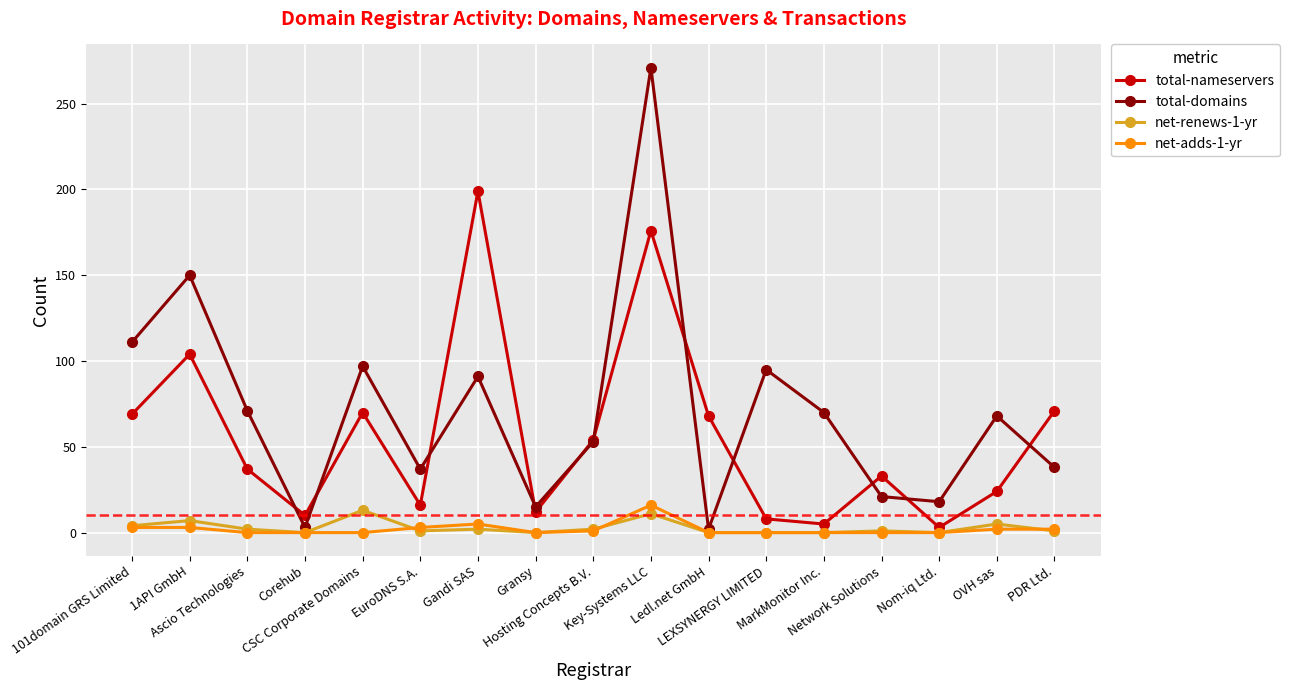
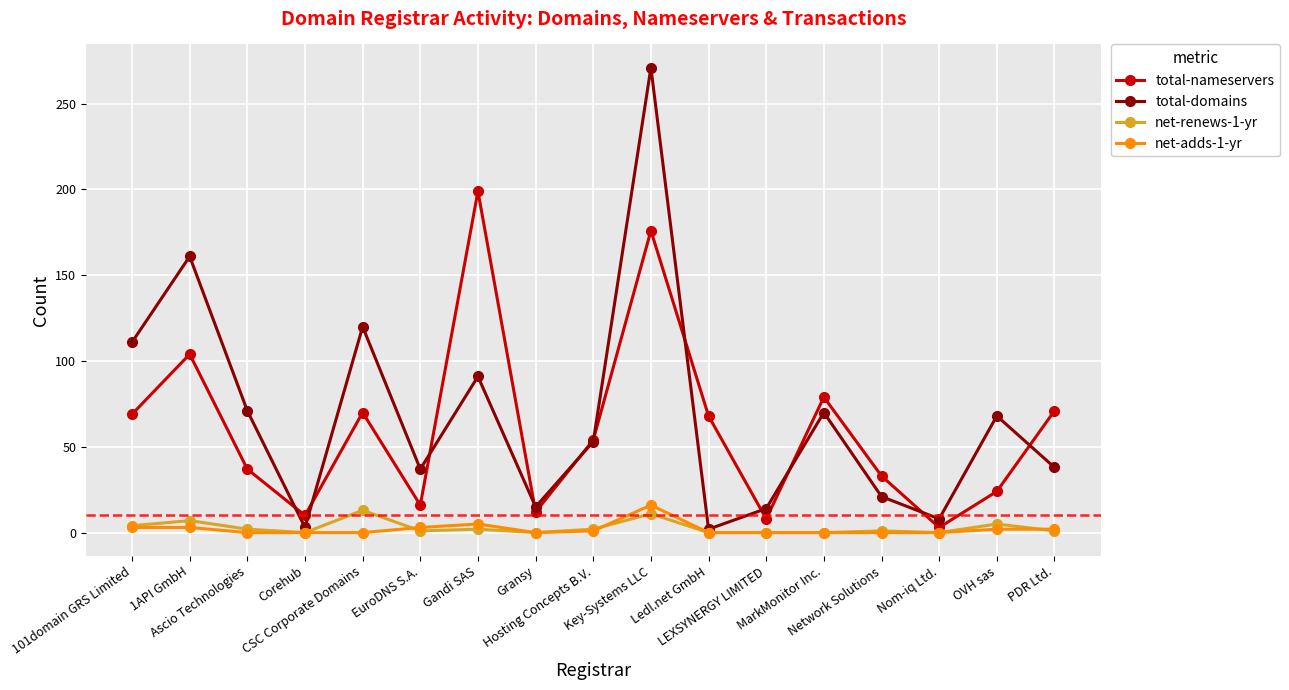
total-domains, 1API GmbH: 150 -> 161
total-domains, CSC Corporate Domains: 97 -> 120
total-domains, LEXSYNERGY LIMITED: 95 -> 14
total-nameservers, MarkMonitor Inc.: 5 -> 79
total-domains, Nom-iq Ltd.: 18 -> 8
